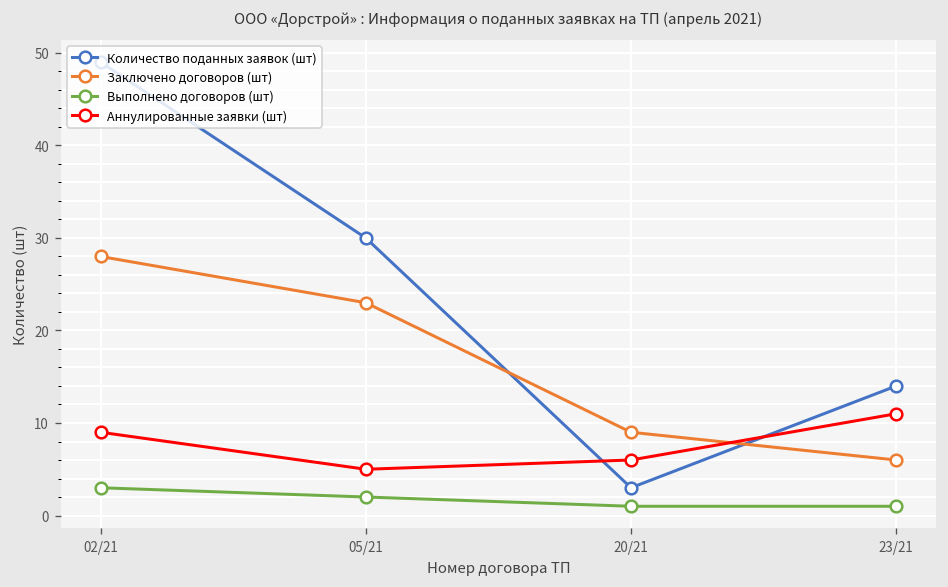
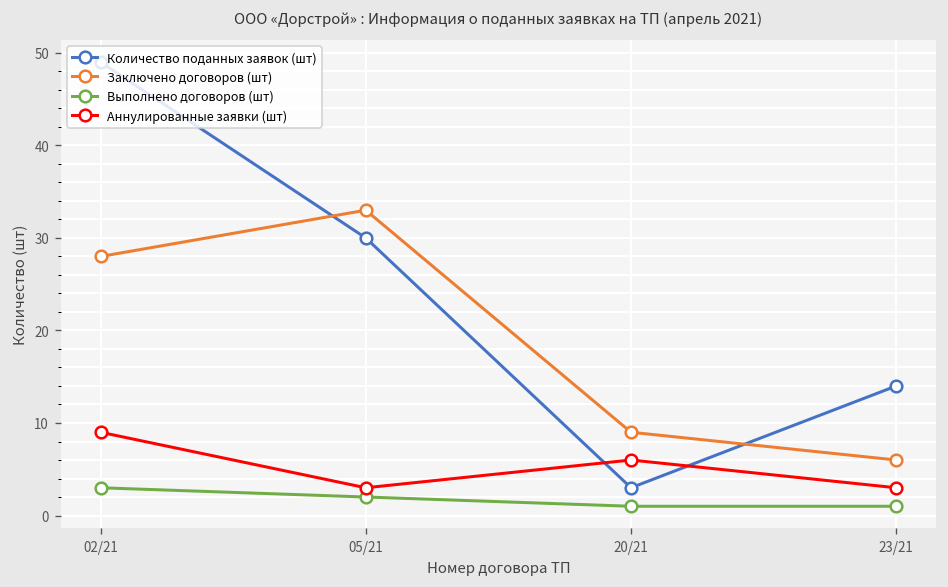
Заключено договоров (шт), 05/21: 23 -> 33
Аннулированные заявки (шт), 05/21: 5 -> 3
Аннулированные заявки (шт), 23/21: 11 -> 3
